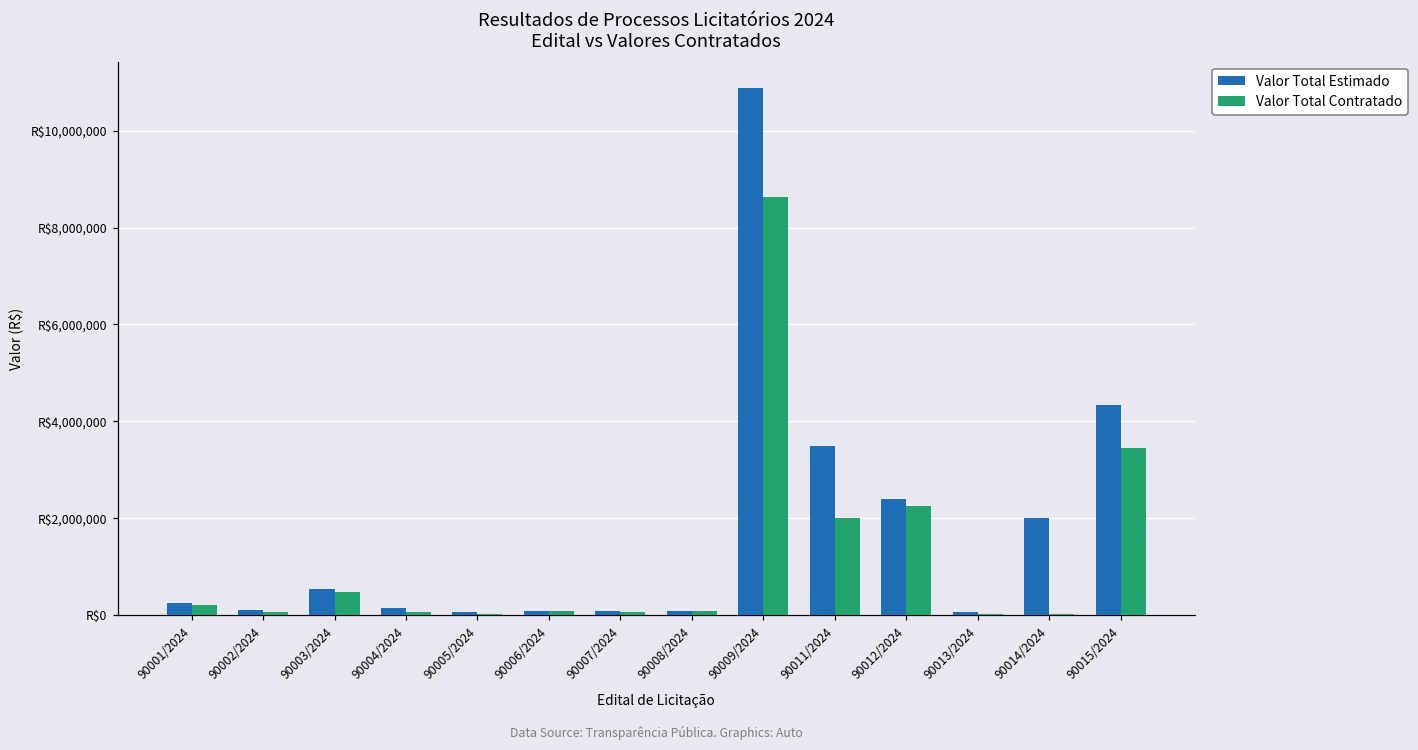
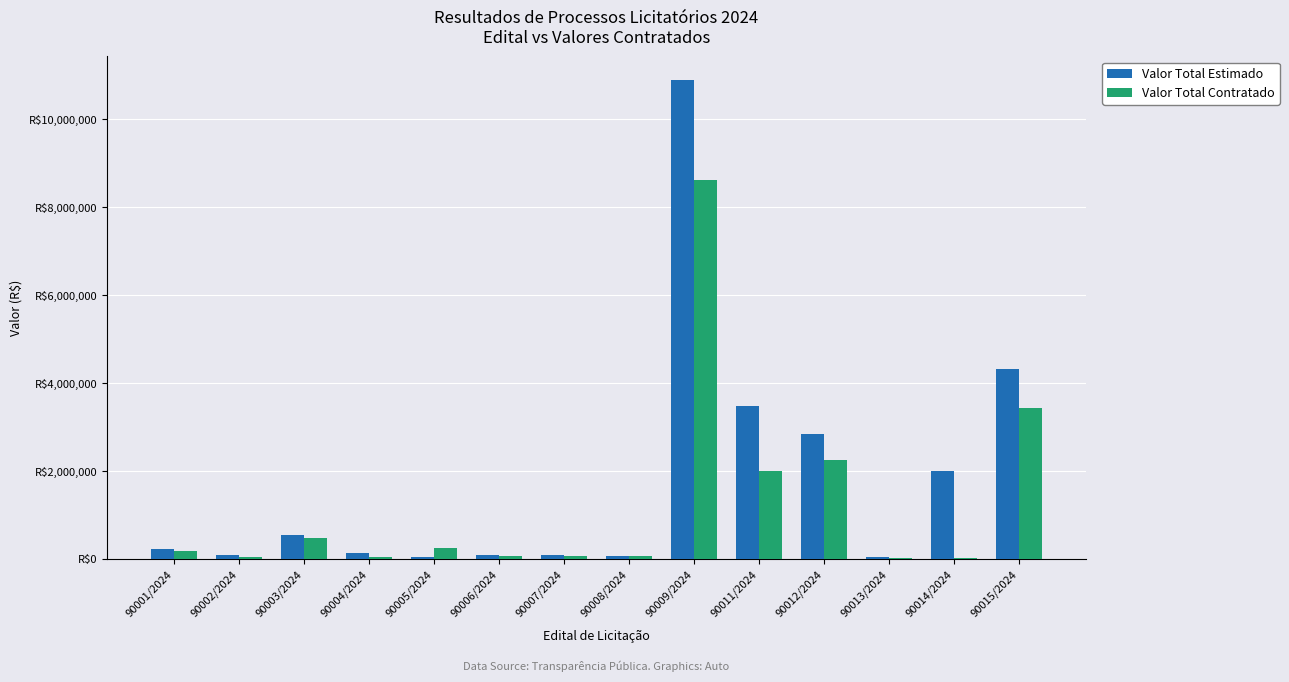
Valor Total Contratado, 90005/2024: R$0 -> R$300,000
Valor Total Estimado, 90012/2024: R$2,400,000 -> R$2,900,000
